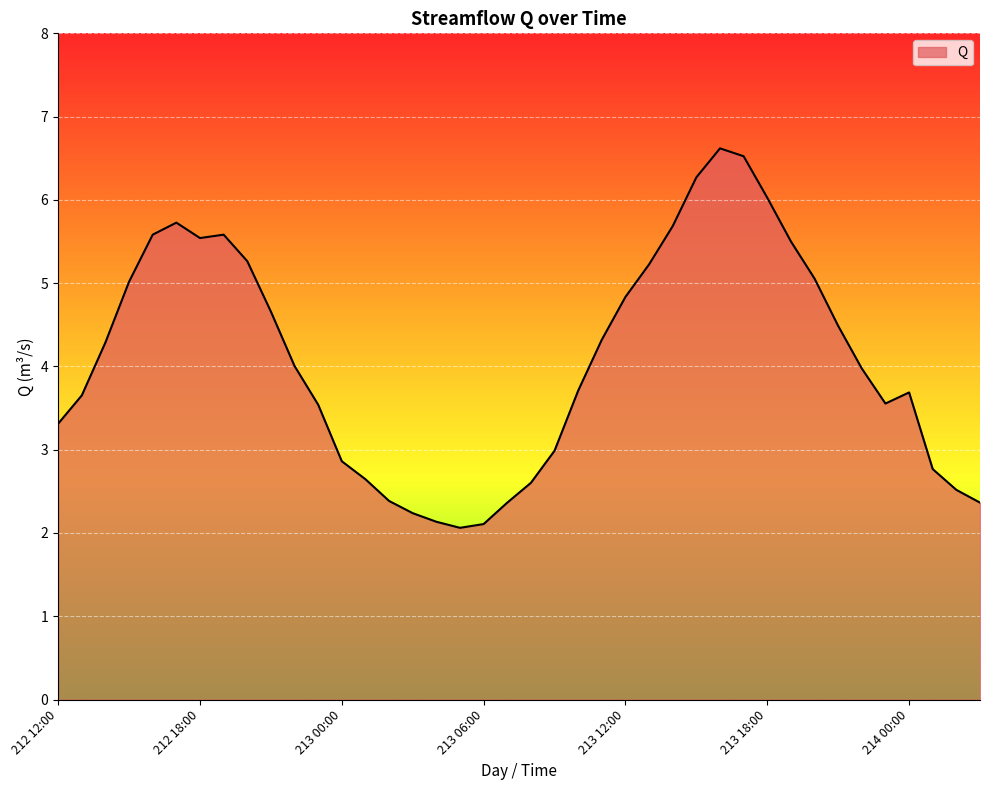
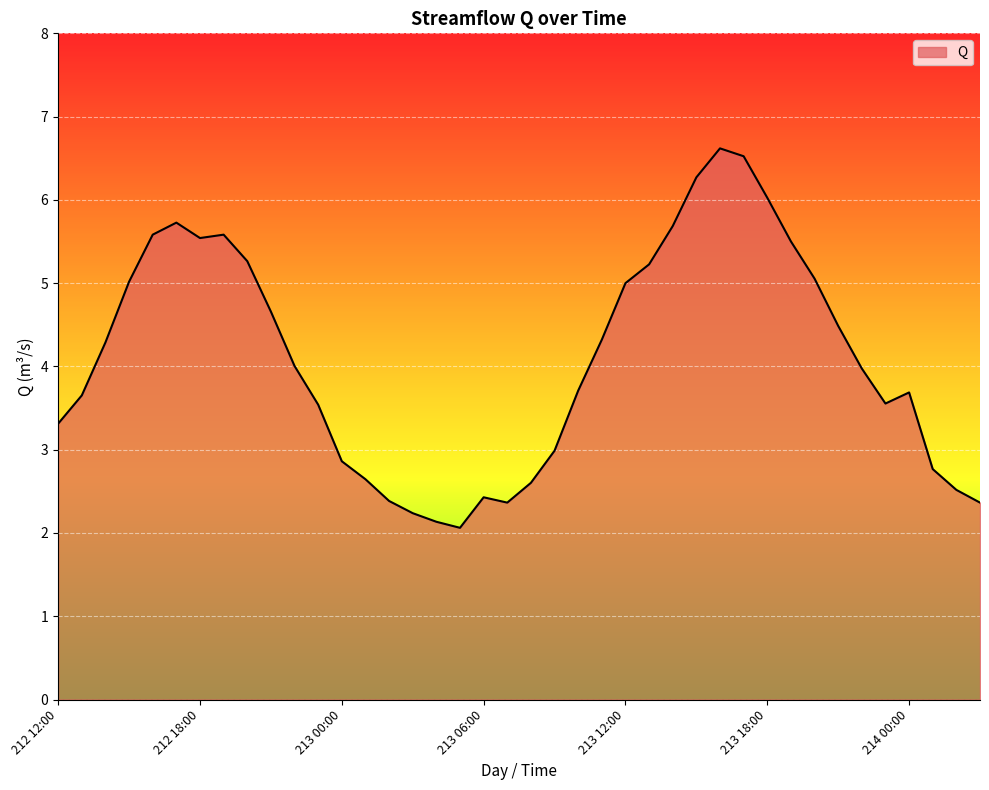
213 06:00: 2.1 -> 2.4
213 12:00: 4.8 -> 5.0
